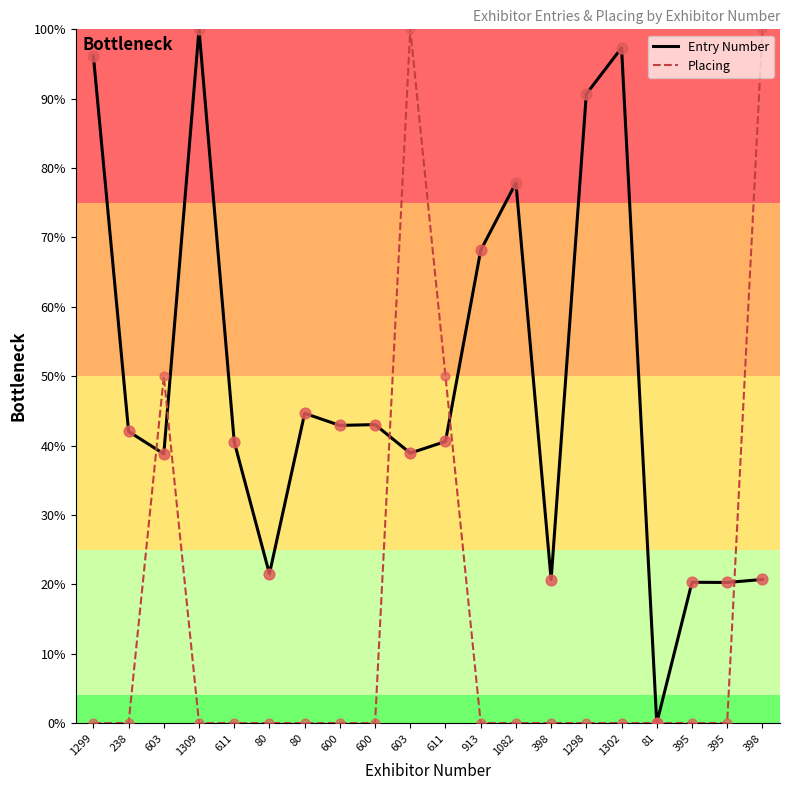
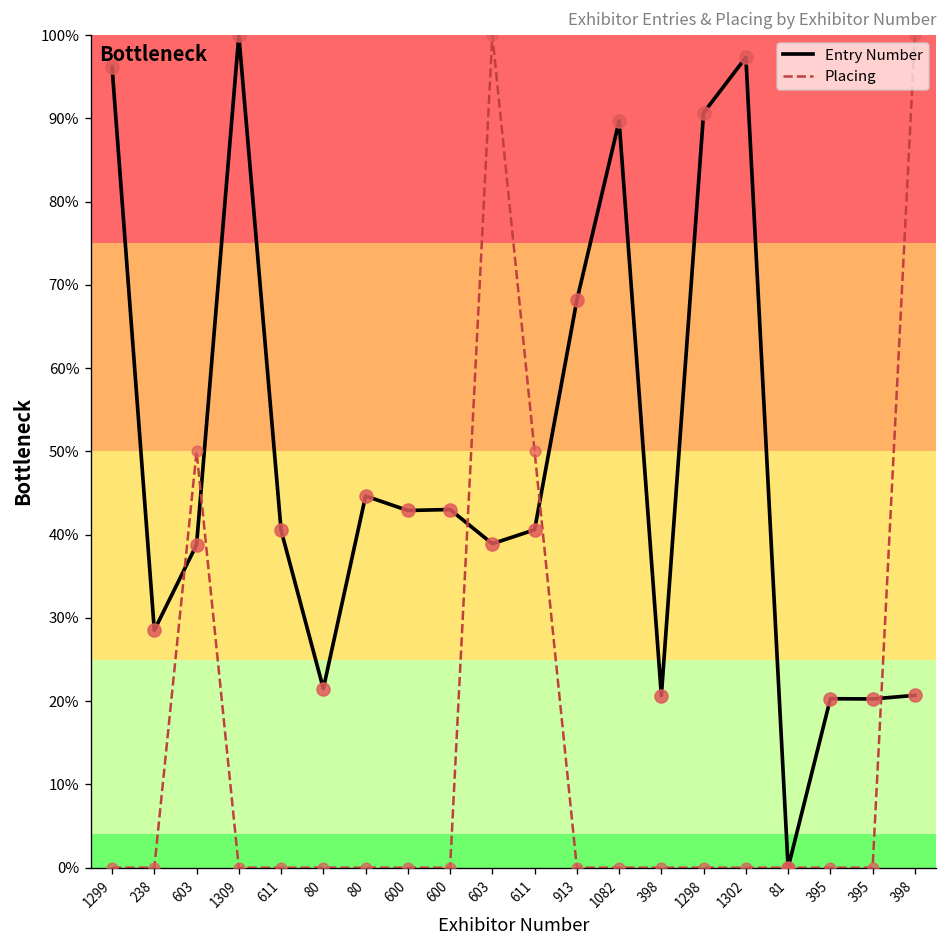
Entry Number, 238: 42% -> 29%
Entry Number, 1082: 78% -> 90%
